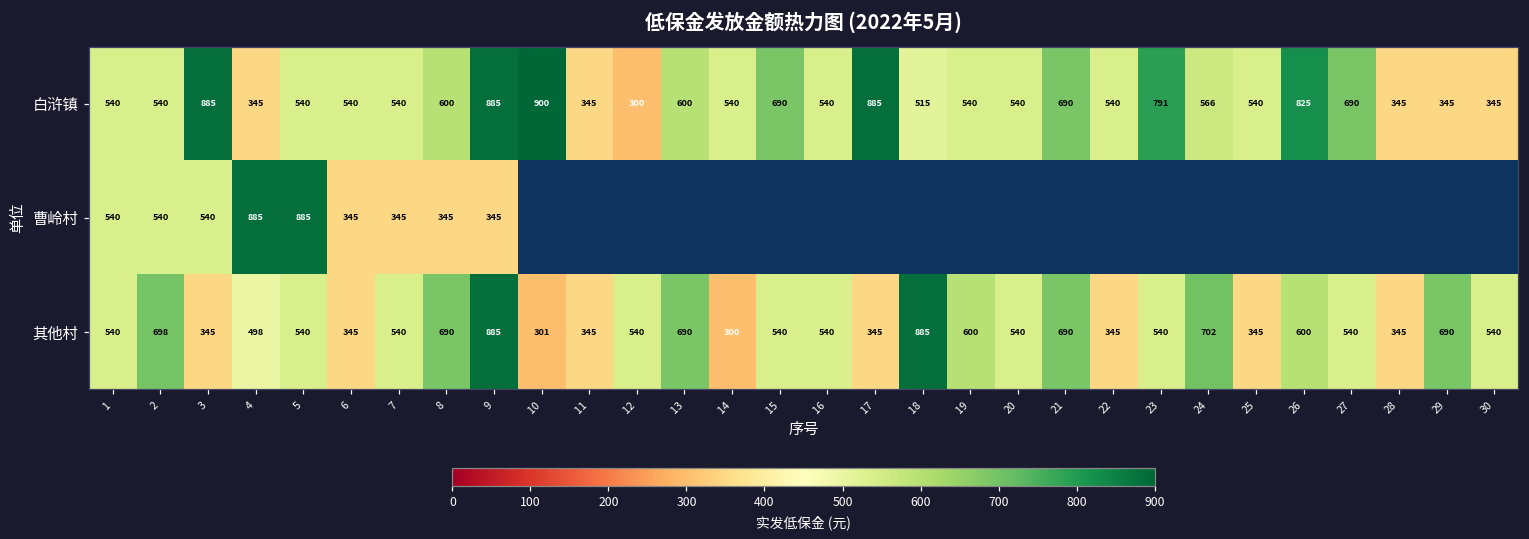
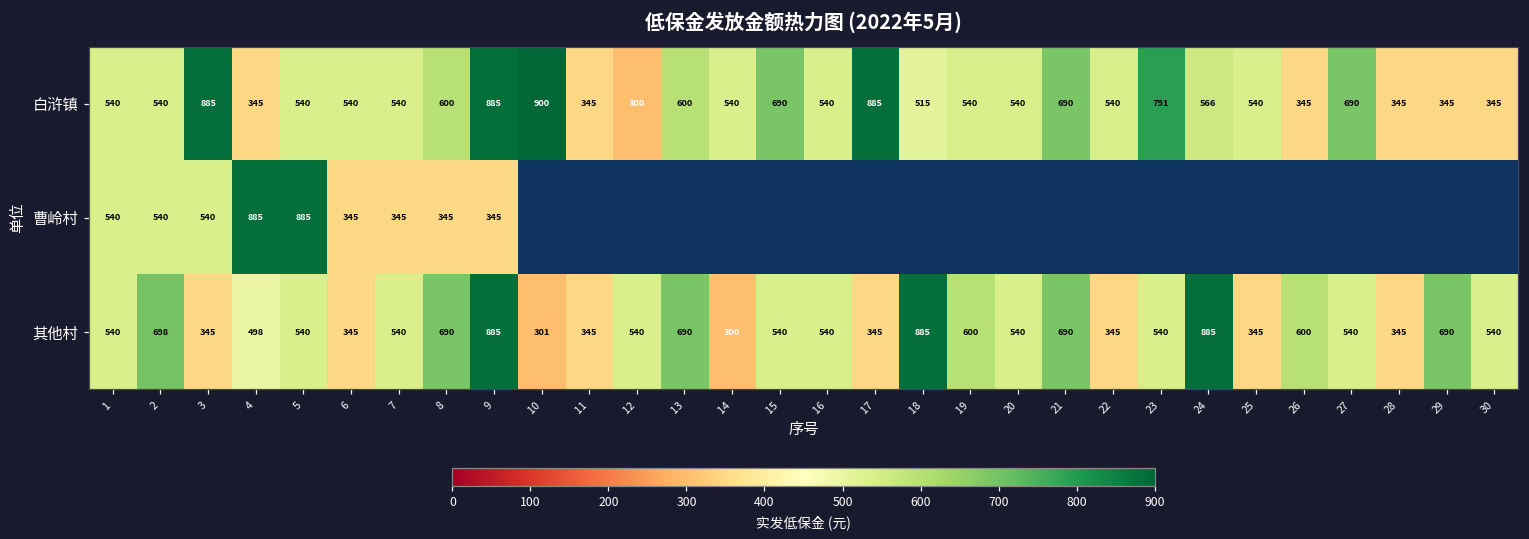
白浒镇, 26: 825 -> 345
其他村, 24: 702 -> 885
